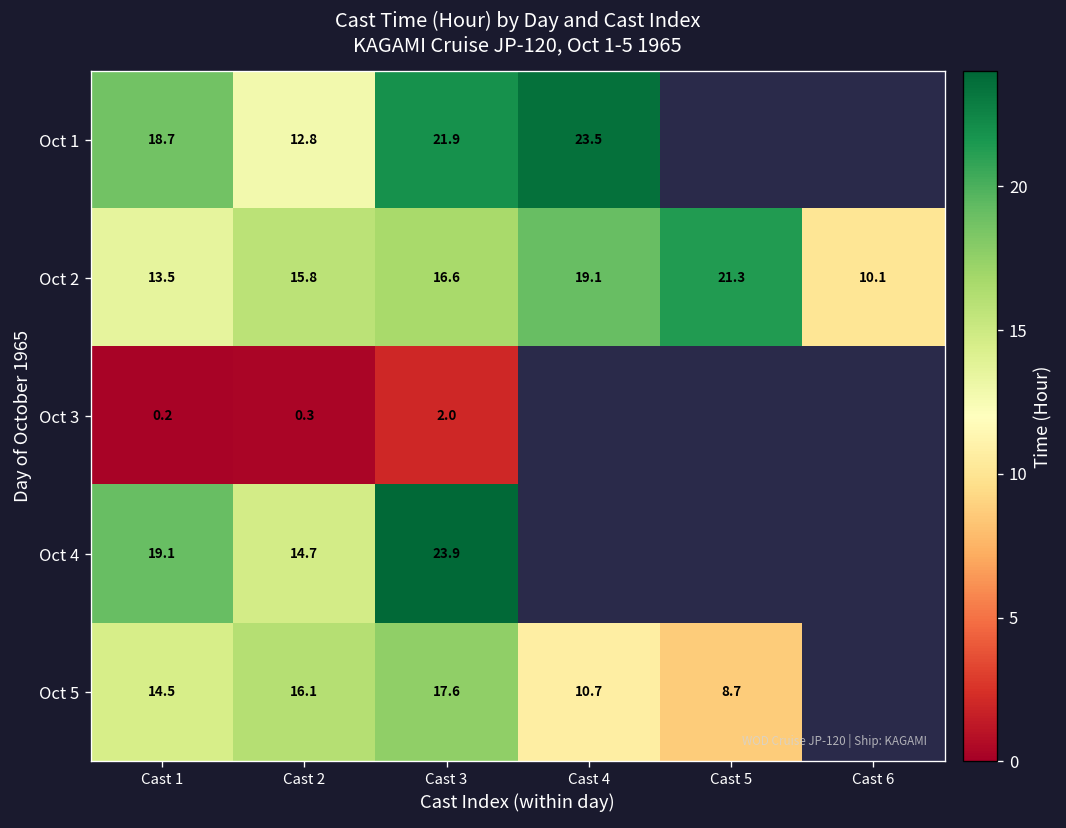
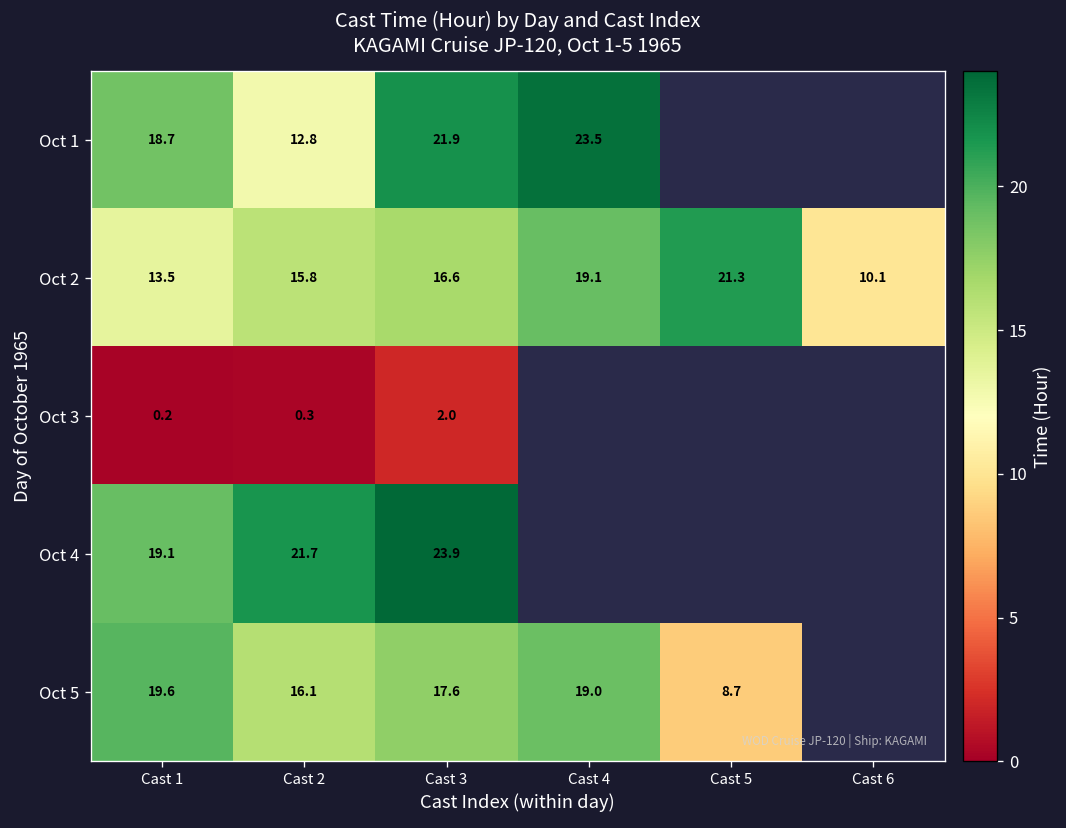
Oct 4, Cast 2: 14.7 -> 21.7
Oct 5, Cast 1: 14.5 -> 19.6
Oct 5, Cast 4: 10.7 -> 19.0
